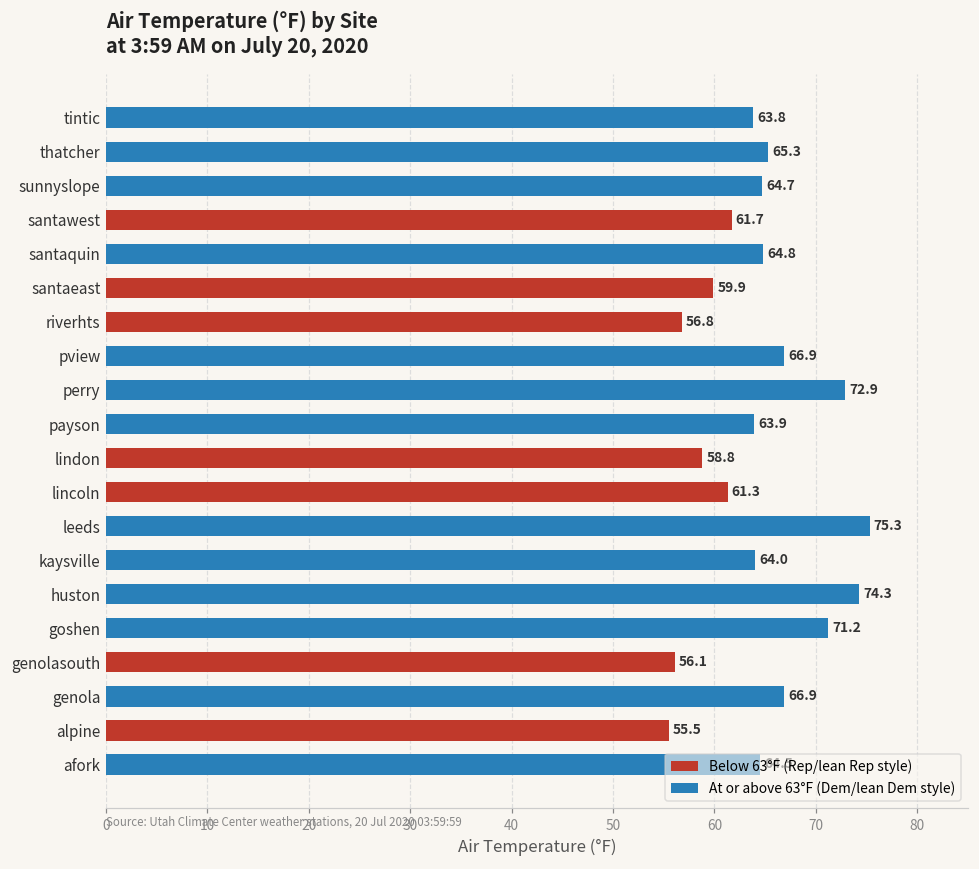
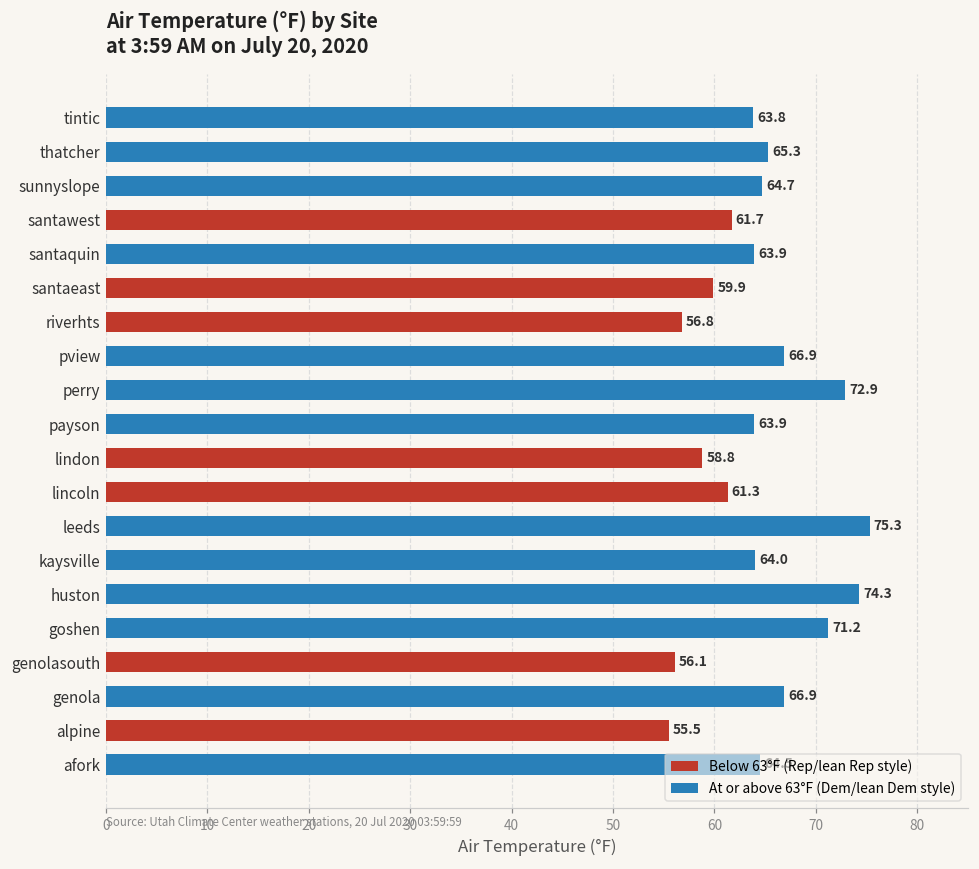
At or above 63°F (Dem/lean Dem style), santaquin: 64.8 -> 63.9
